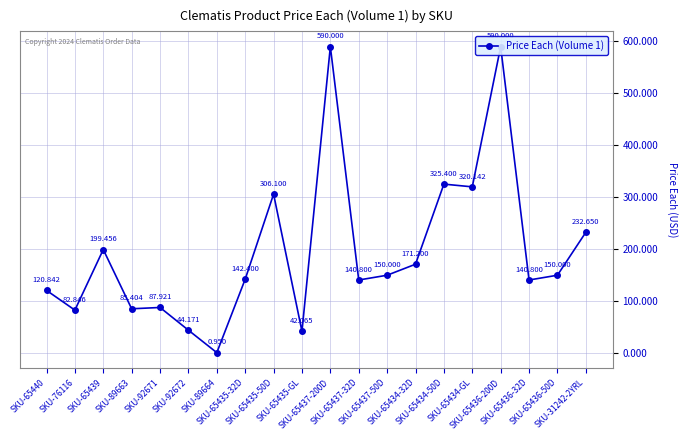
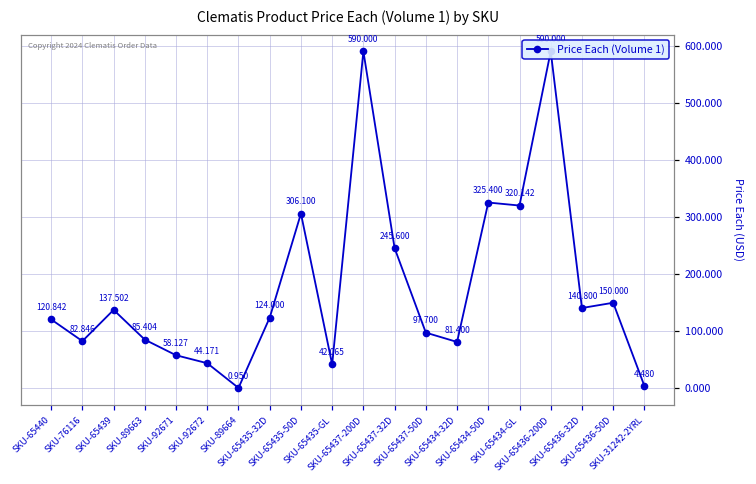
SKU-65439: 199.456 -> 137.502
SKU-92671: 87.921 -> 58.127
SKU-65435-32D: 142.400 -> 124.000
SKU-65437-32D: 140.800 -> 245.600
SKU-65437-50D: 150.000 -> 97.700
SKU-65434-32D: 171.200 -> 81.400
SKU-31242-2YRL: 232.650 -> 4.480
